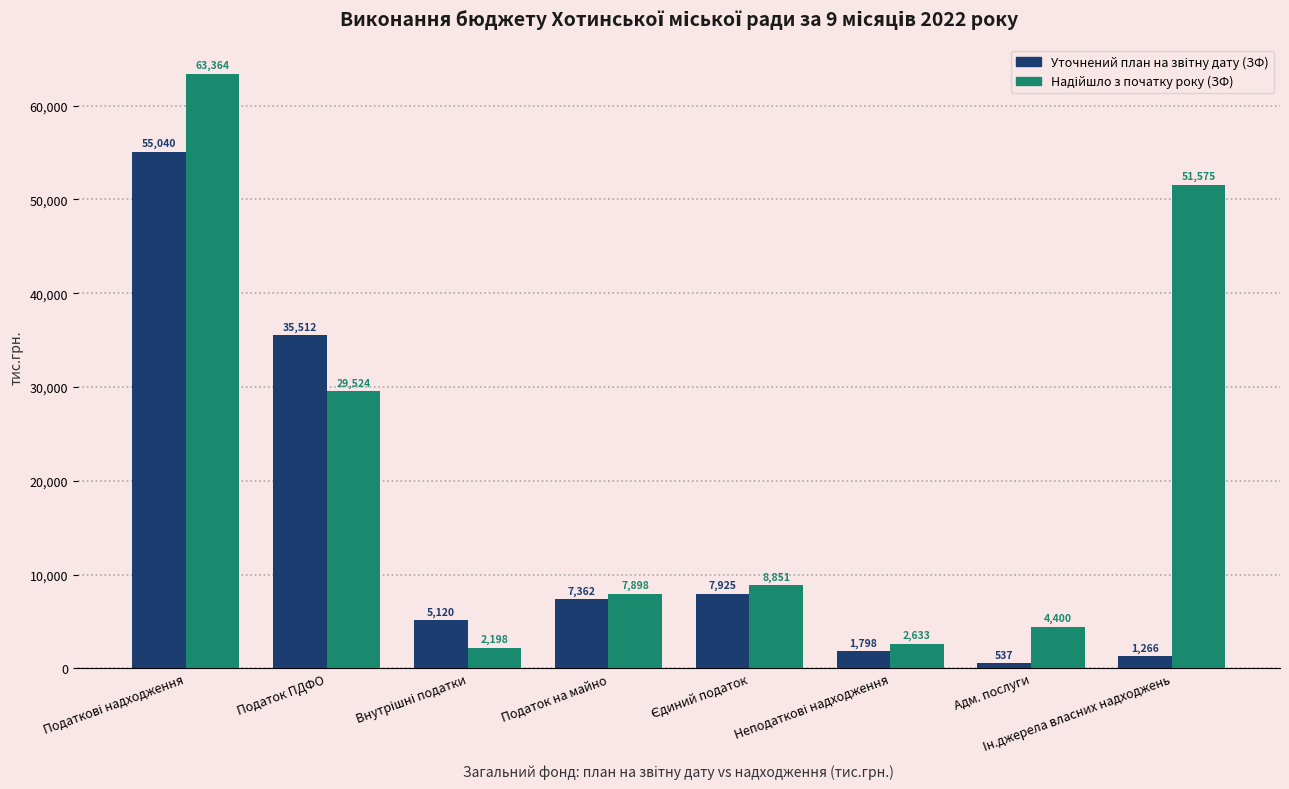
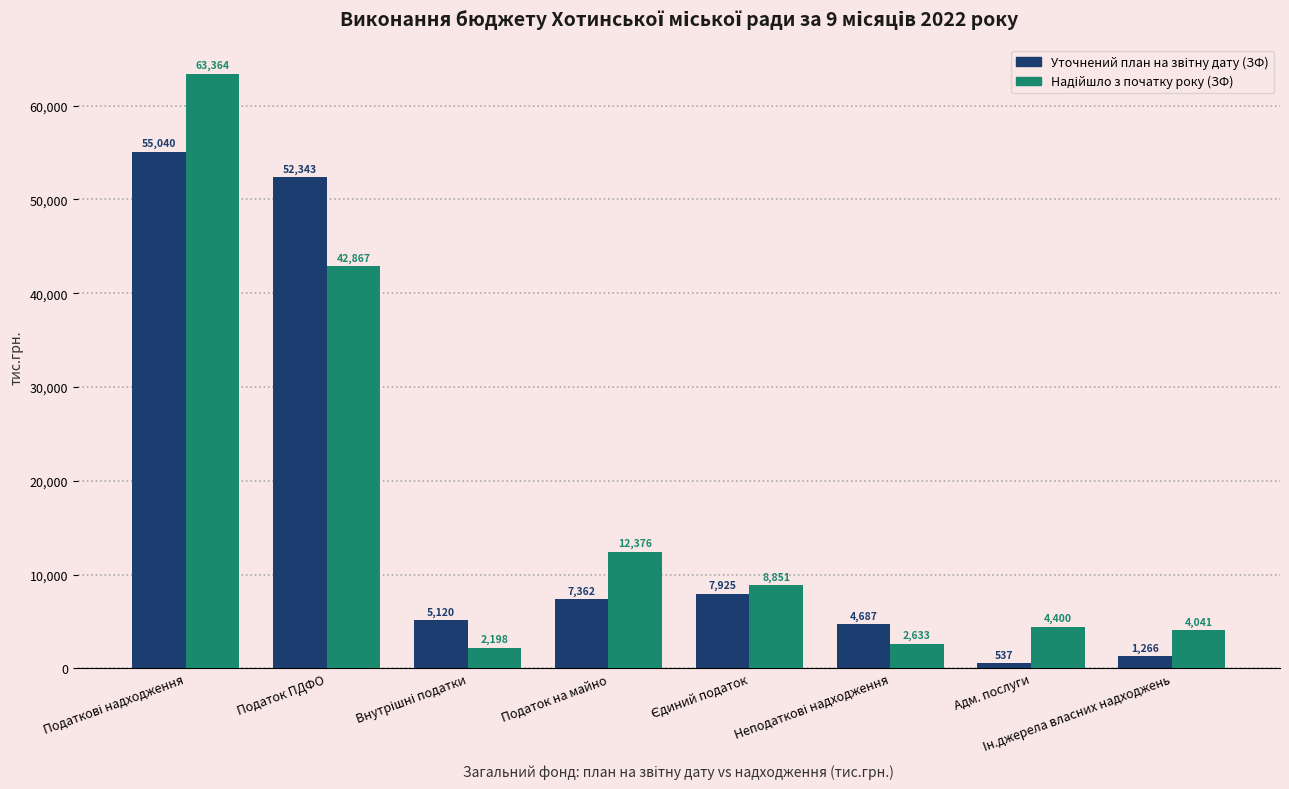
Уточнений план на звітну дату (ЗФ), Податок ПДФО: 35,512 -> 52,343
Надійшло з початку року (ЗФ), Податок ПДФО: 29,524 -> 42,867
Надійшло з початку року (ЗФ), Податок на майно: 7,898 -> 12,376
Уточнений план на звітну дату (ЗФ), Неподаткові надходження: 1,798 -> 4,687
Надійшло з початку року (ЗФ), Ін.джерела власних надходжень: 51,575 -> 4,041
